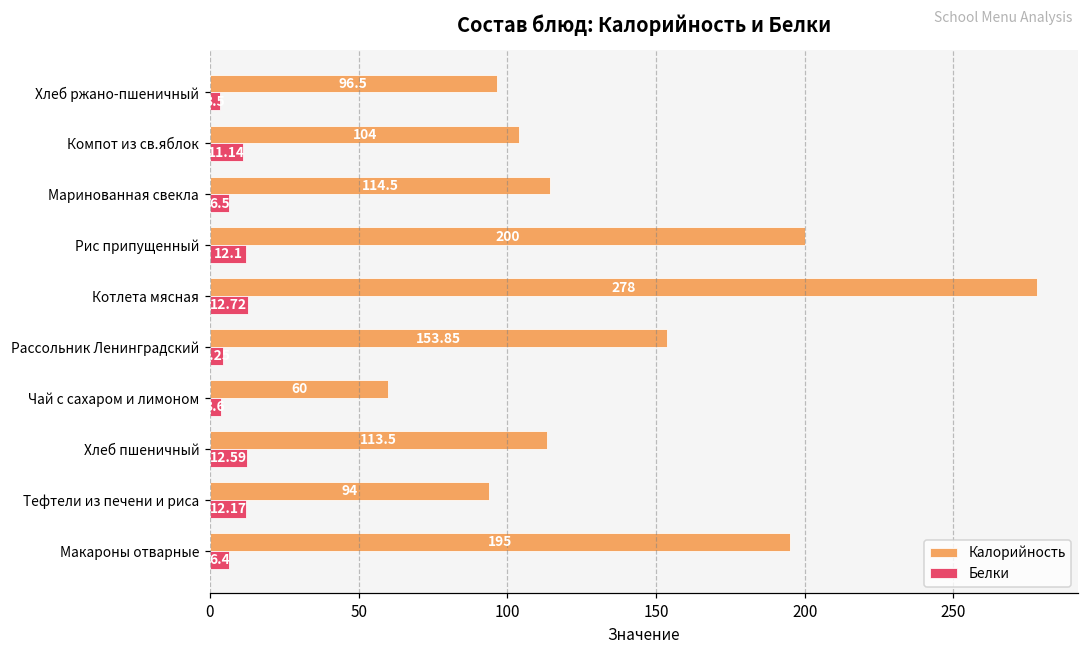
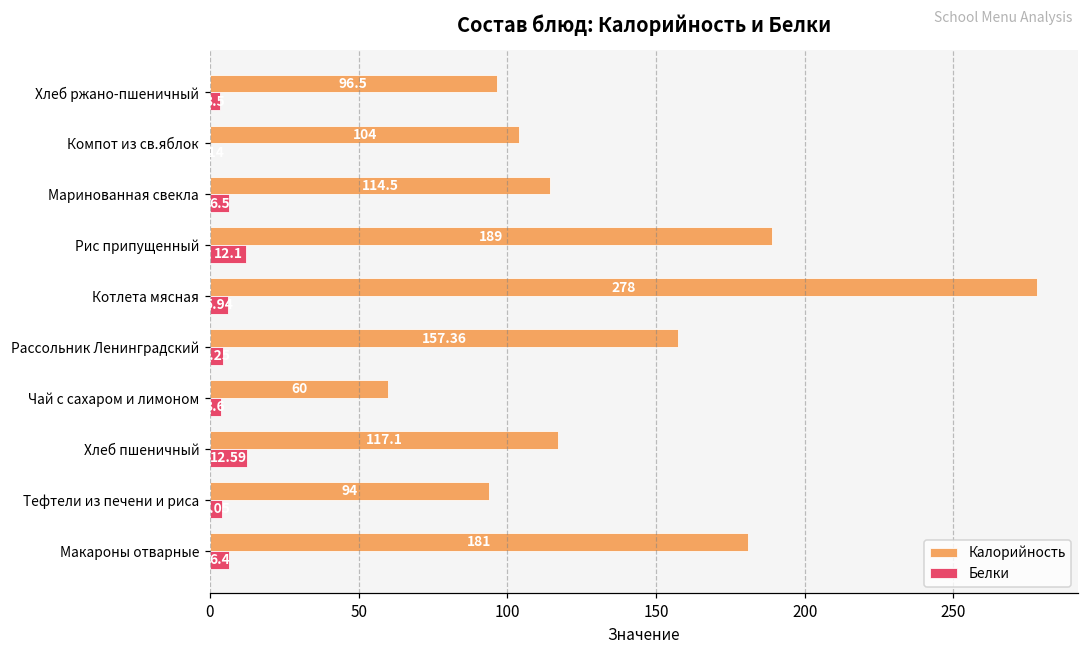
Белки, Компот из св.яблок: 11 -> 0
Калорийность, Рис припущенный: 200 -> 189
Белки, Котлета мясная: 12.72 -> 5.94
Калорийность, Рассольник Ленинградский: 153.85 -> 157.36
Калорийность, Хлеб пшеничный: 113.5 -> 117.1
Белки, Тефтели из печени и риса: 12 -> 4
Калорийность, Макароны отварные: 195 -> 181
